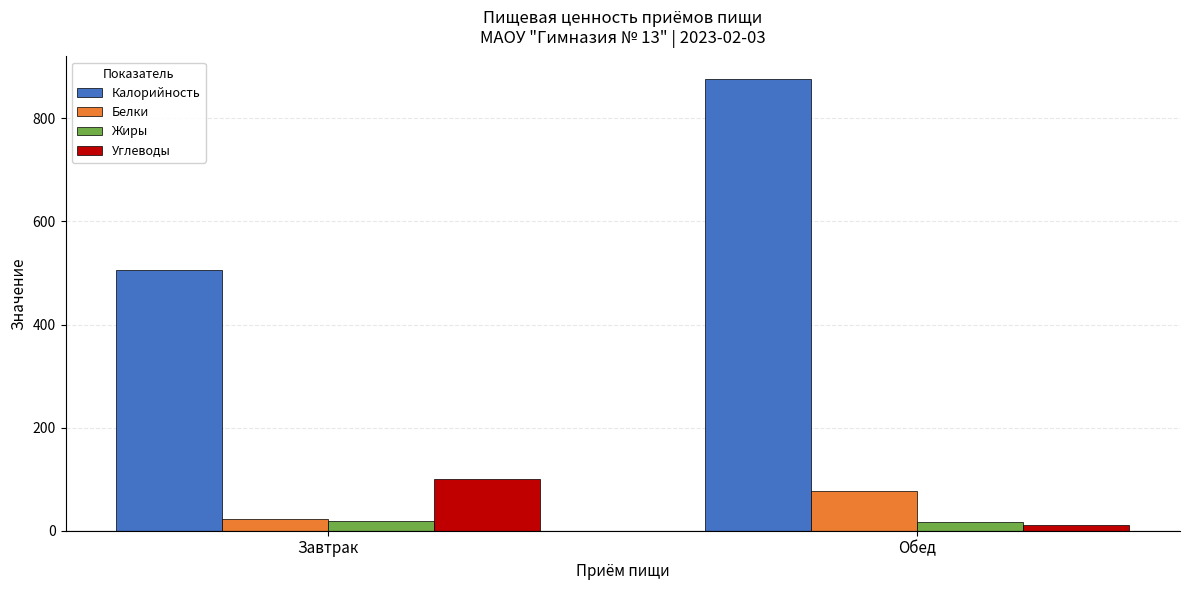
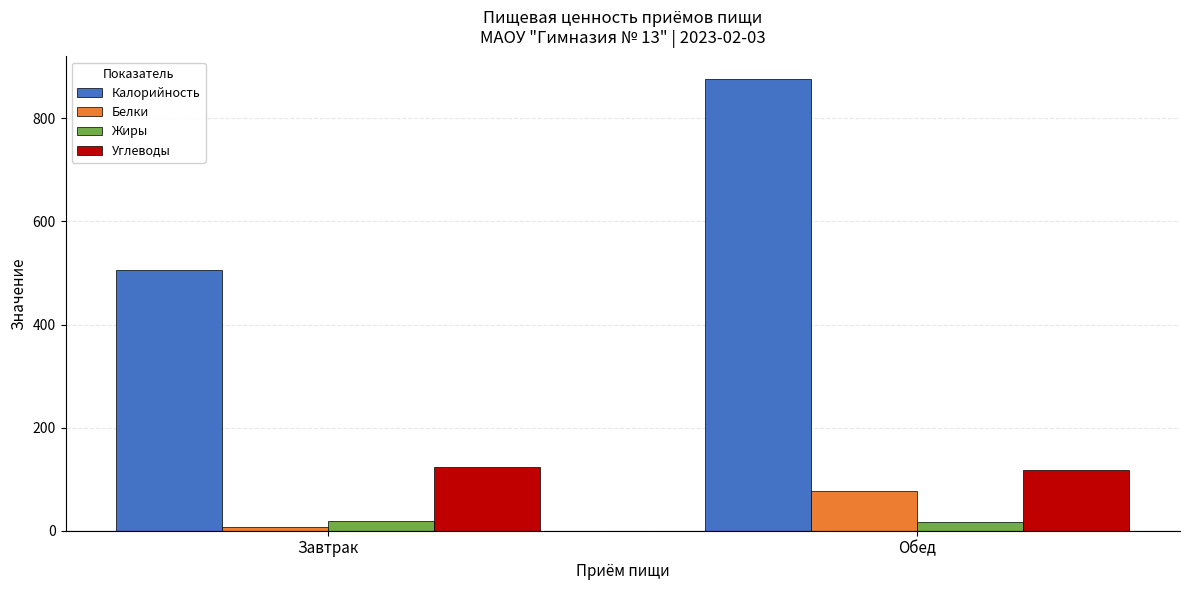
Белки, Завтрак: 20 -> 10
Углеводы, Завтрак: 100 -> 120
Углеводы, Обед: 10 -> 120
